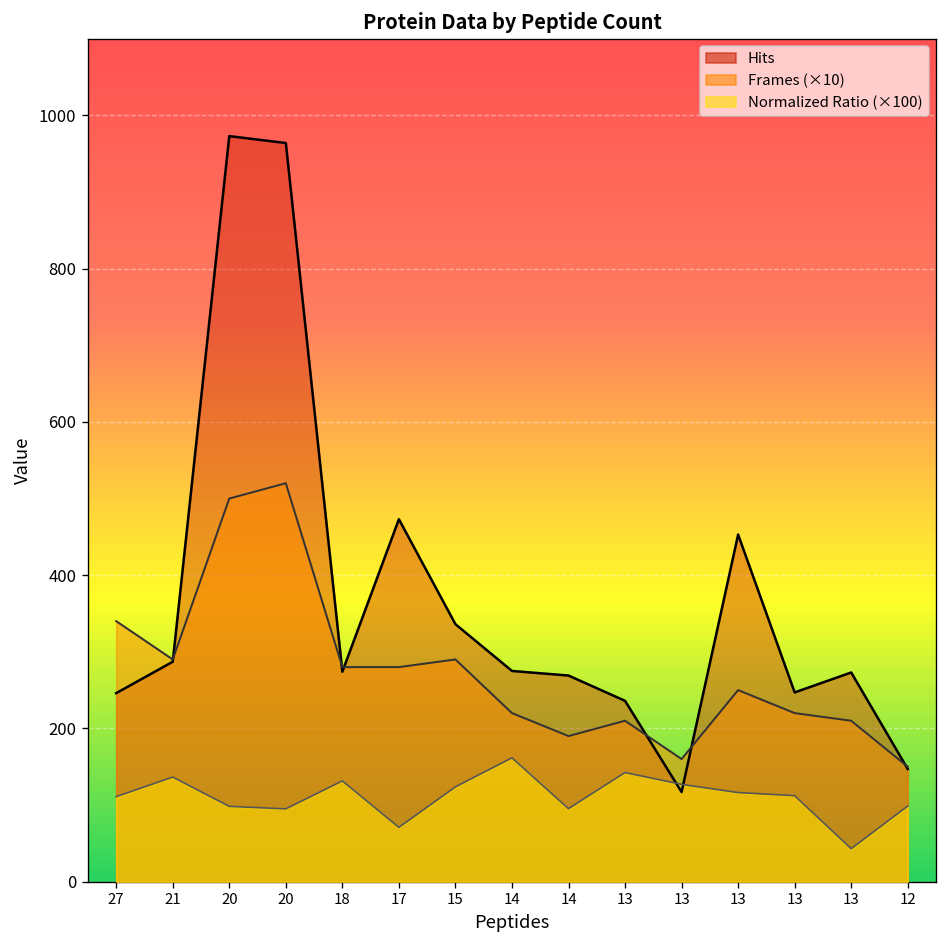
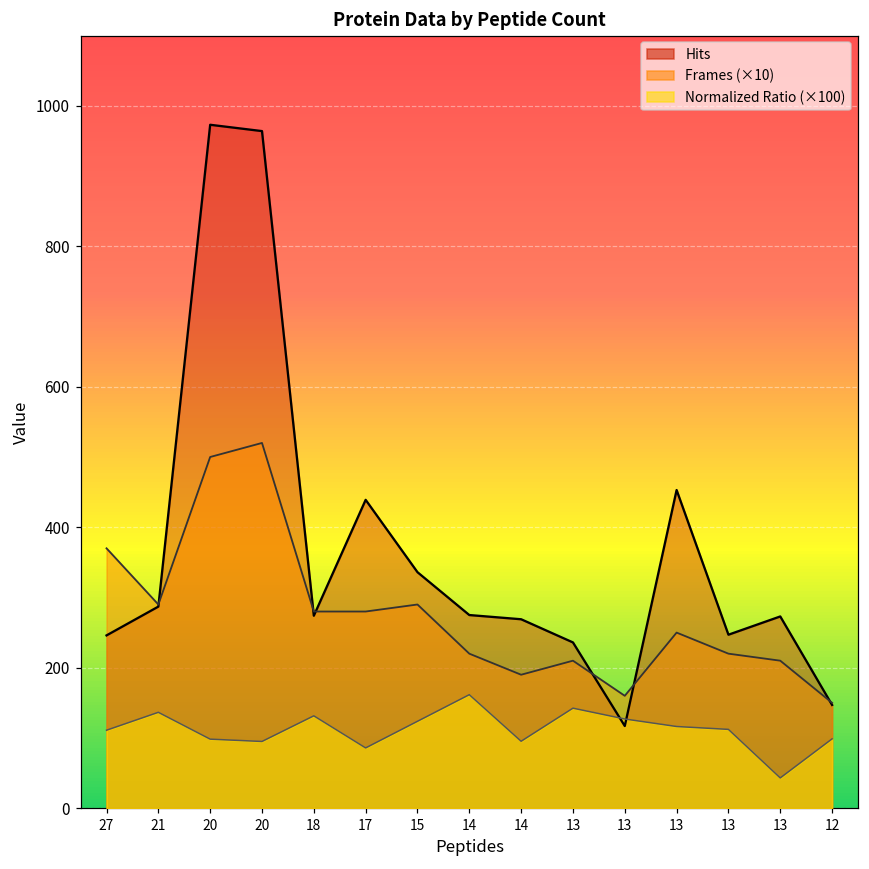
Frames (×10), 27: 340 -> 370
Hits, 17: 470 -> 440
Normalized Ratio (×100), 17: 70 -> 90
